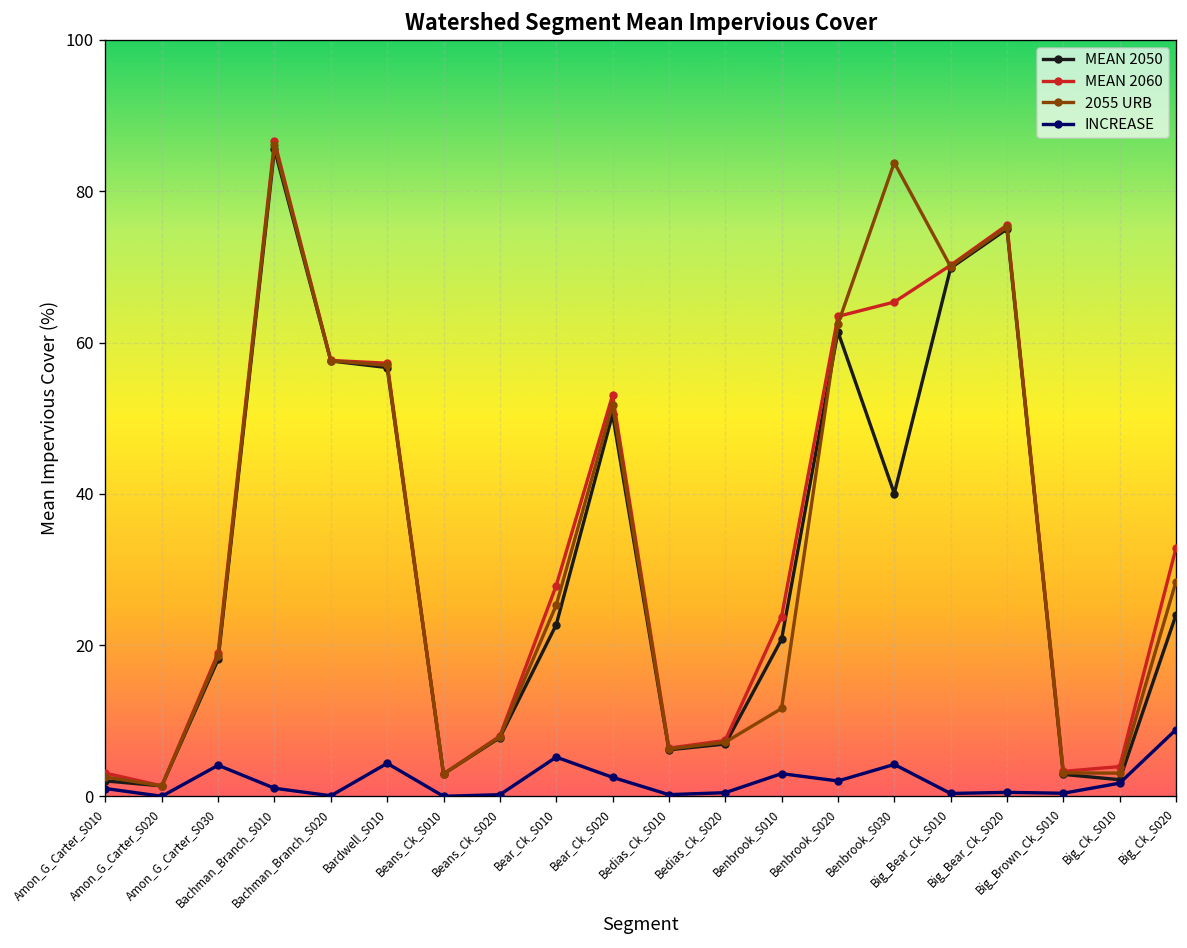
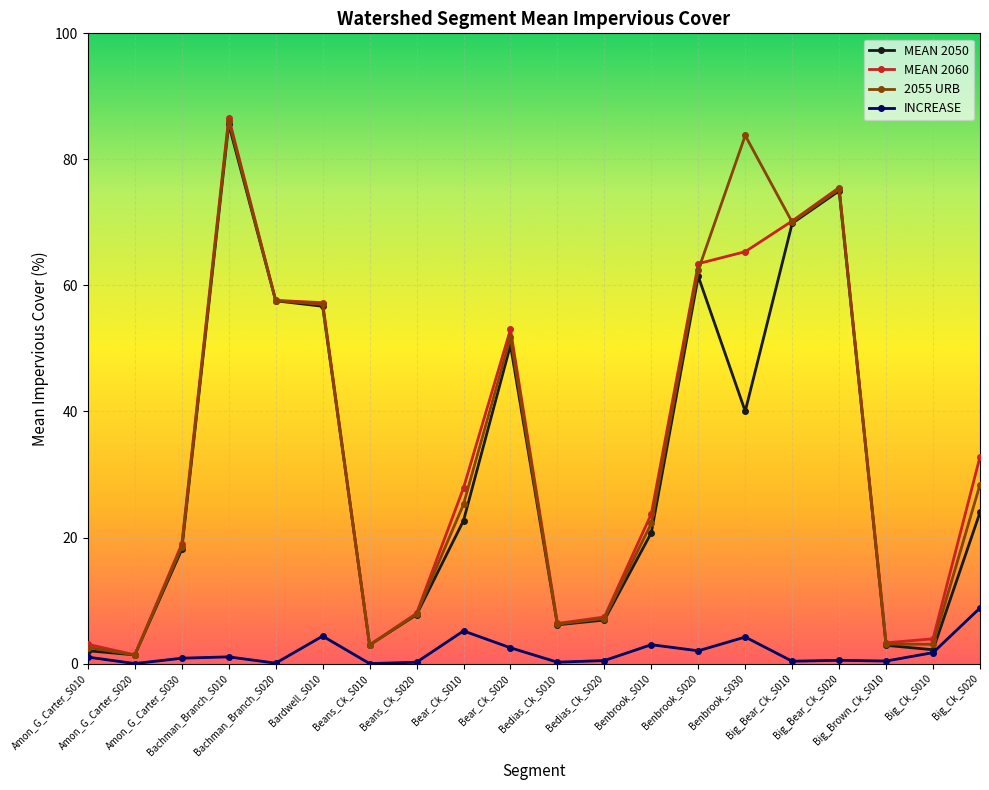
INCREASE, Amon_G_Carter_S030: 4 -> 1
2055 URB, Benbrook_S010: 12 -> 22
